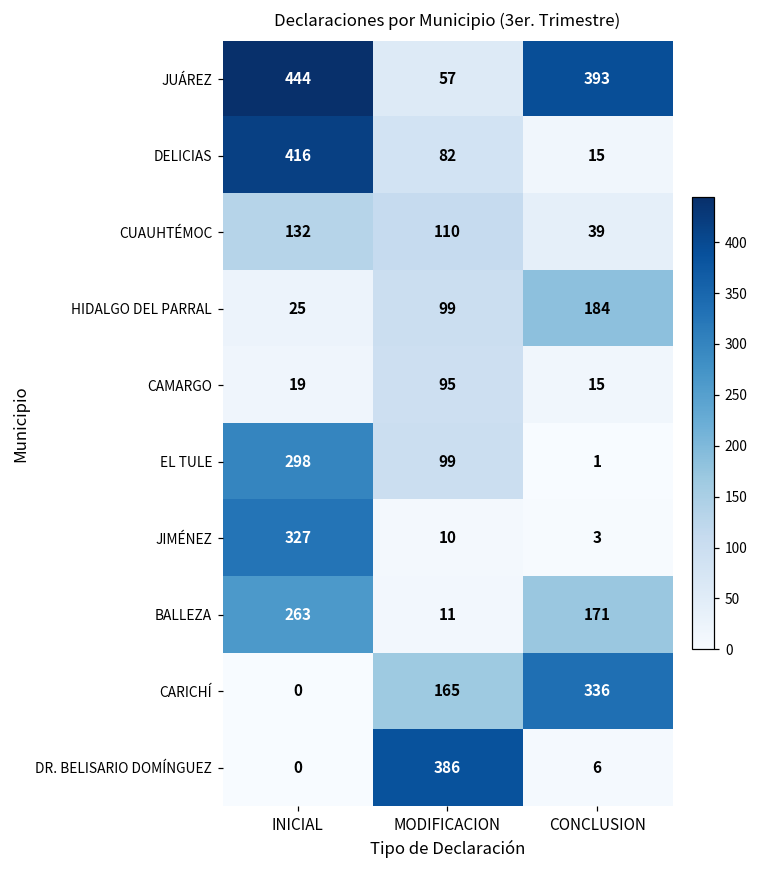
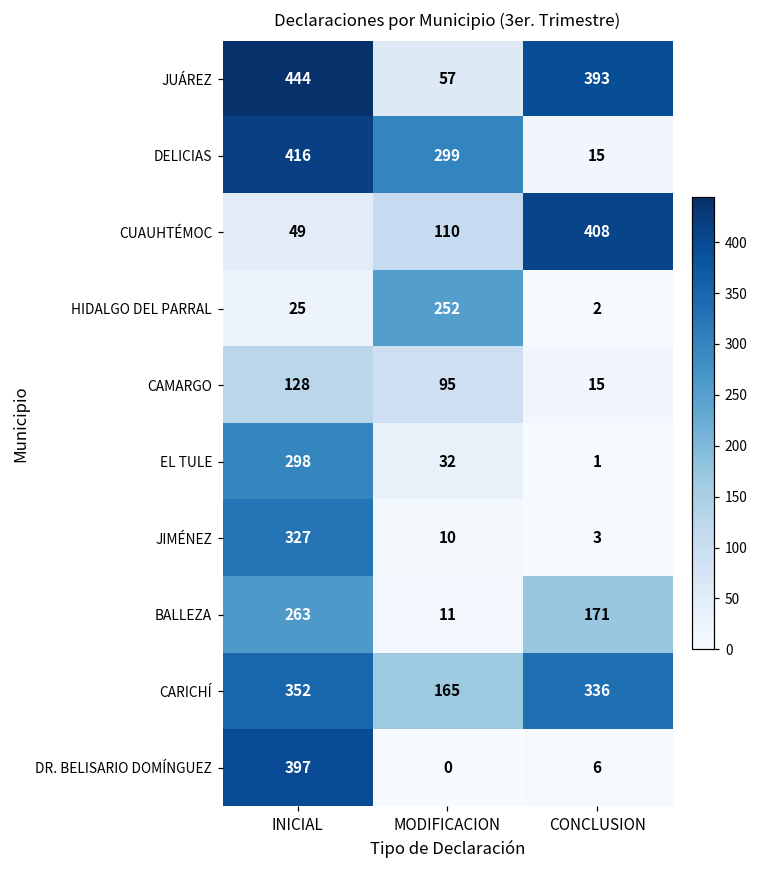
DELICIAS, MODIFICACION: 82 -> 299
CUAUHTÉMOC, INICIAL: 132 -> 49
CUAUHTÉMOC, CONCLUSION: 39 -> 408
HIDALGO DEL PARRAL, MODIFICACION: 99 -> 252
HIDALGO DEL PARRAL, CONCLUSION: 184 -> 2
CAMARGO, INICIAL: 19 -> 128
EL TULE, MODIFICACION: 99 -> 32
CARICHÍ, INICIAL: 0 -> 352
DR. BELISARIO DOMÍNGUEZ, INICIAL: 0 -> 397
DR. BELISARIO DOMÍNGUEZ, MODIFICACION: 386 -> 0
